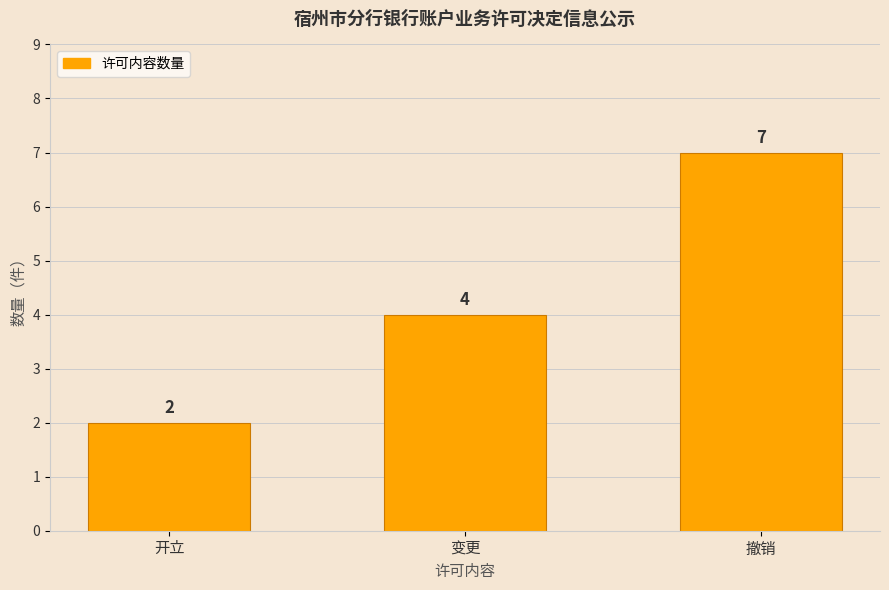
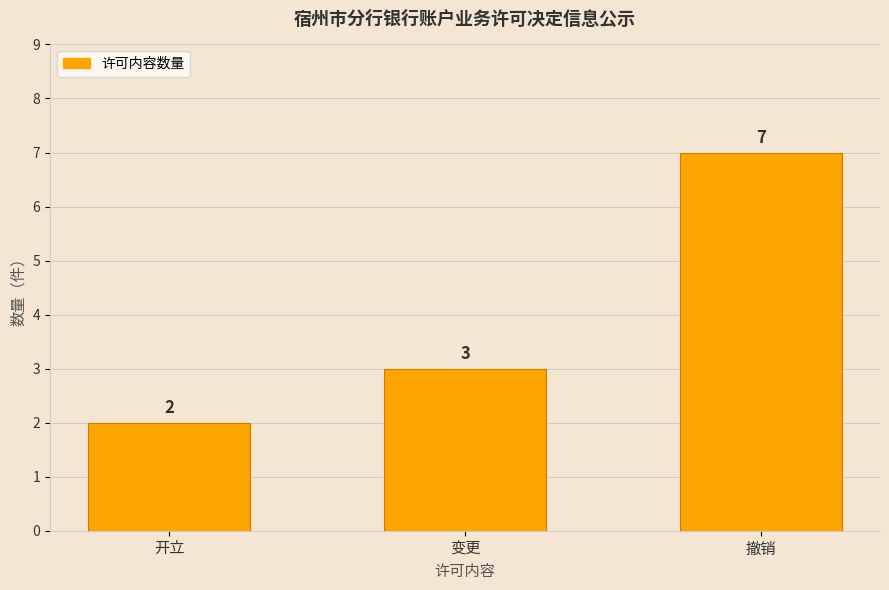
变更: 4 -> 3
